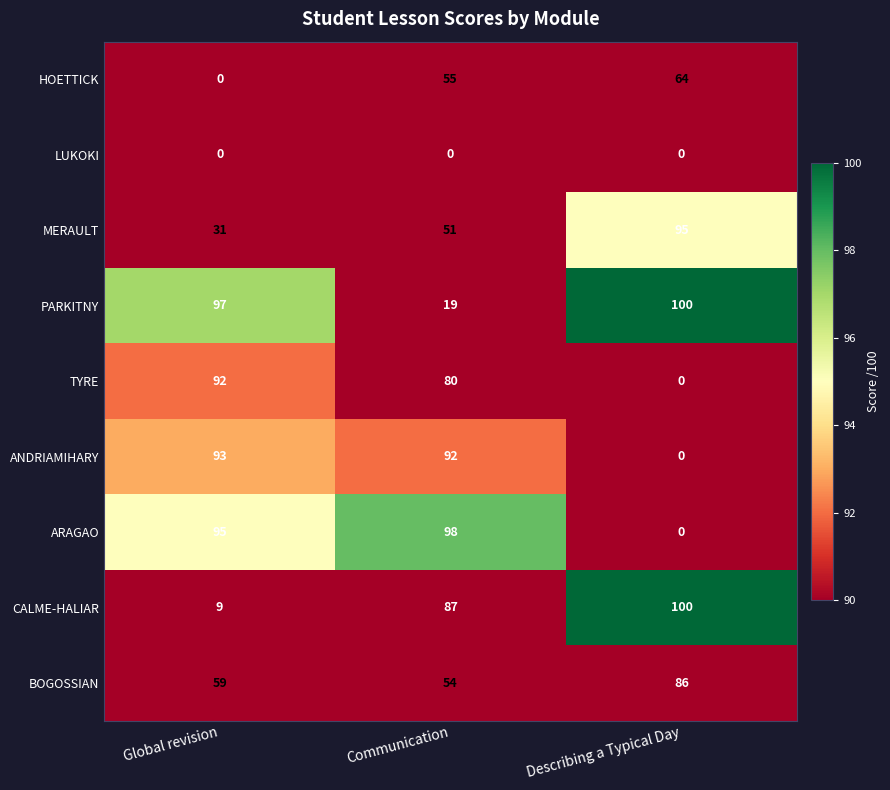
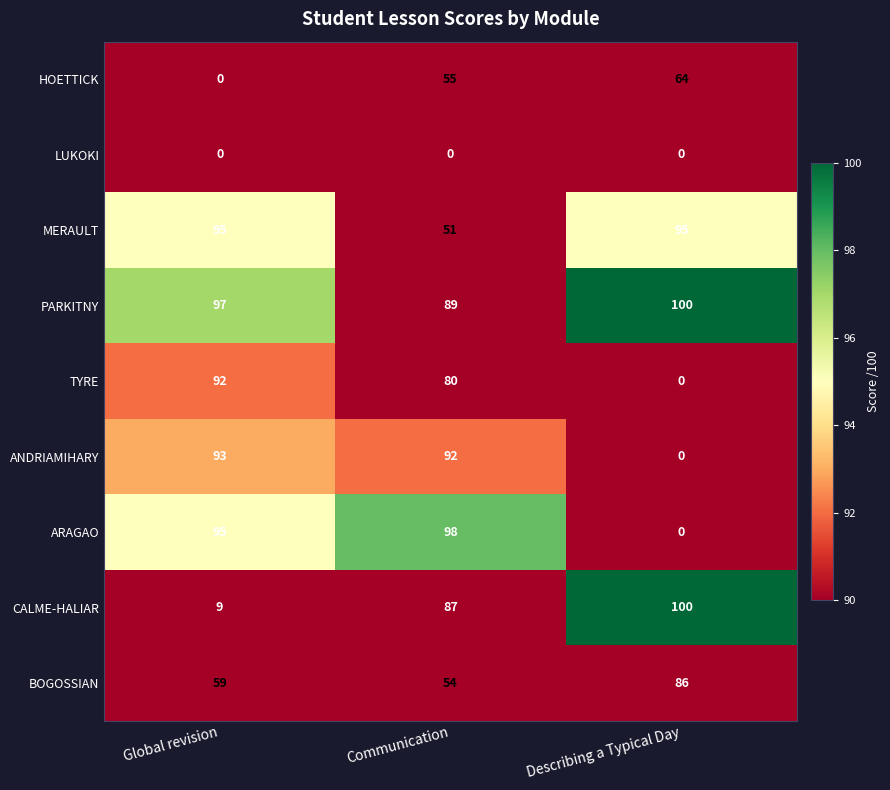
MERAULT, Global revision: 31 -> 95
PARKITNY, Communication: 19 -> 89
